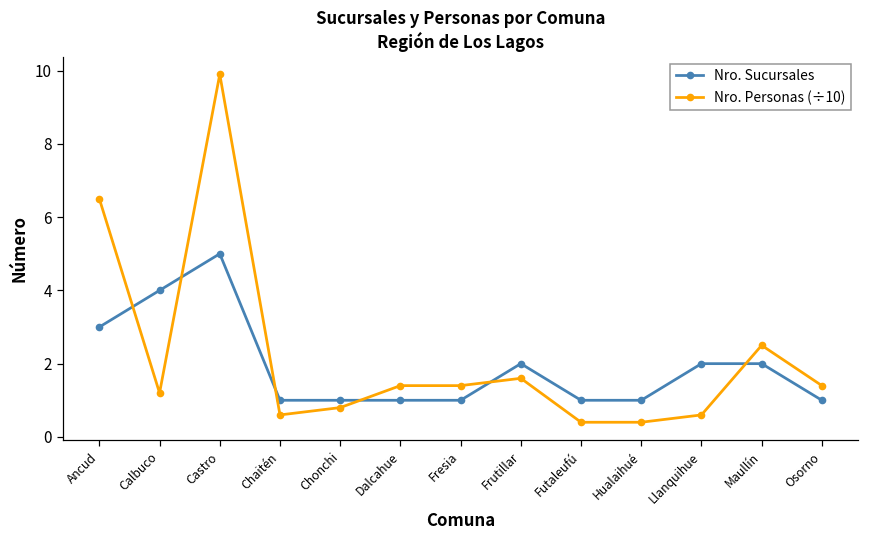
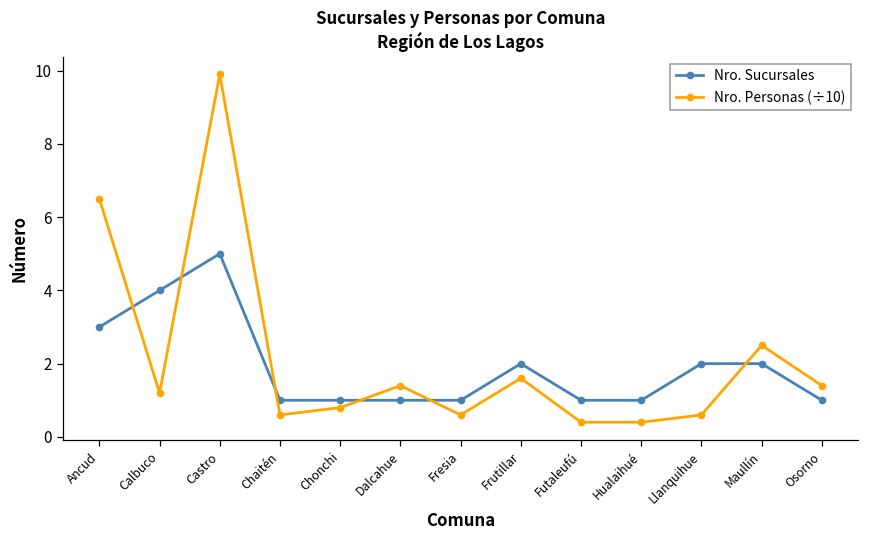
Nro. Personas (÷10), Fresia: 1.4 -> 0.6
